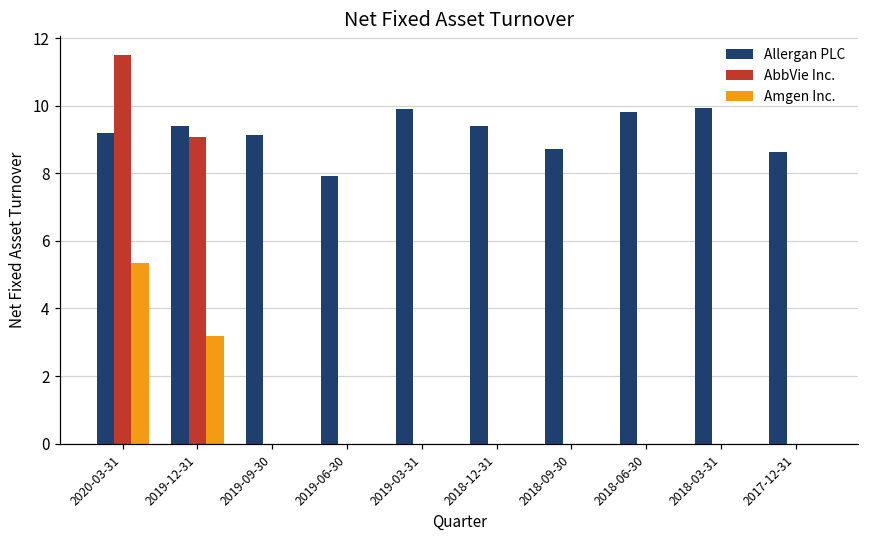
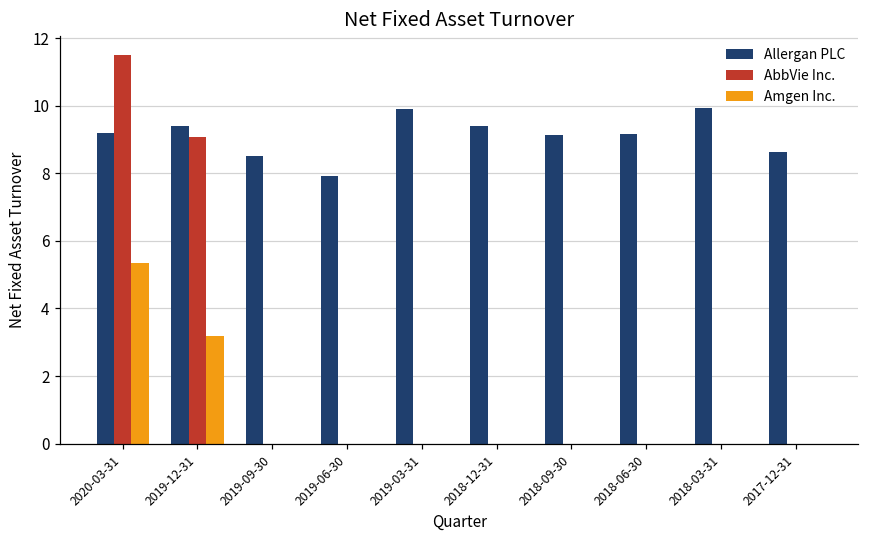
Allergan PLC, 2019-09-30: 9.1 -> 8.5
Allergan PLC, 2018-09-30: 8.7 -> 9.1
Allergan PLC, 2018-06-30: 9.8 -> 9.2
